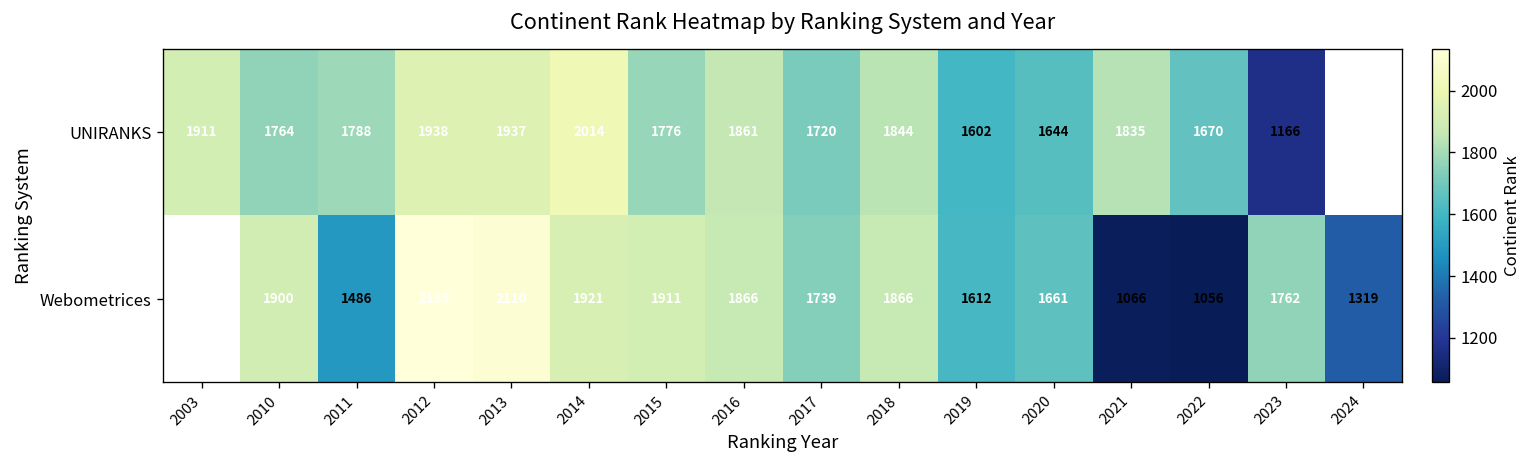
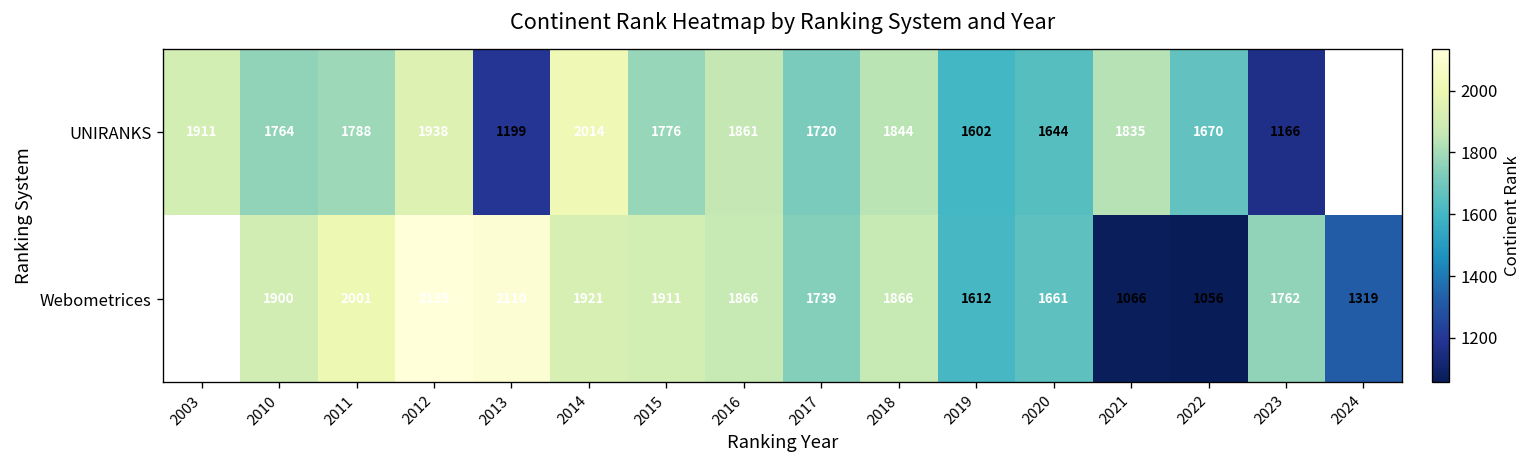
UNIRANKS, 2013: 1937 -> 1199
Webometrices, 2011: 1486 -> 2001
